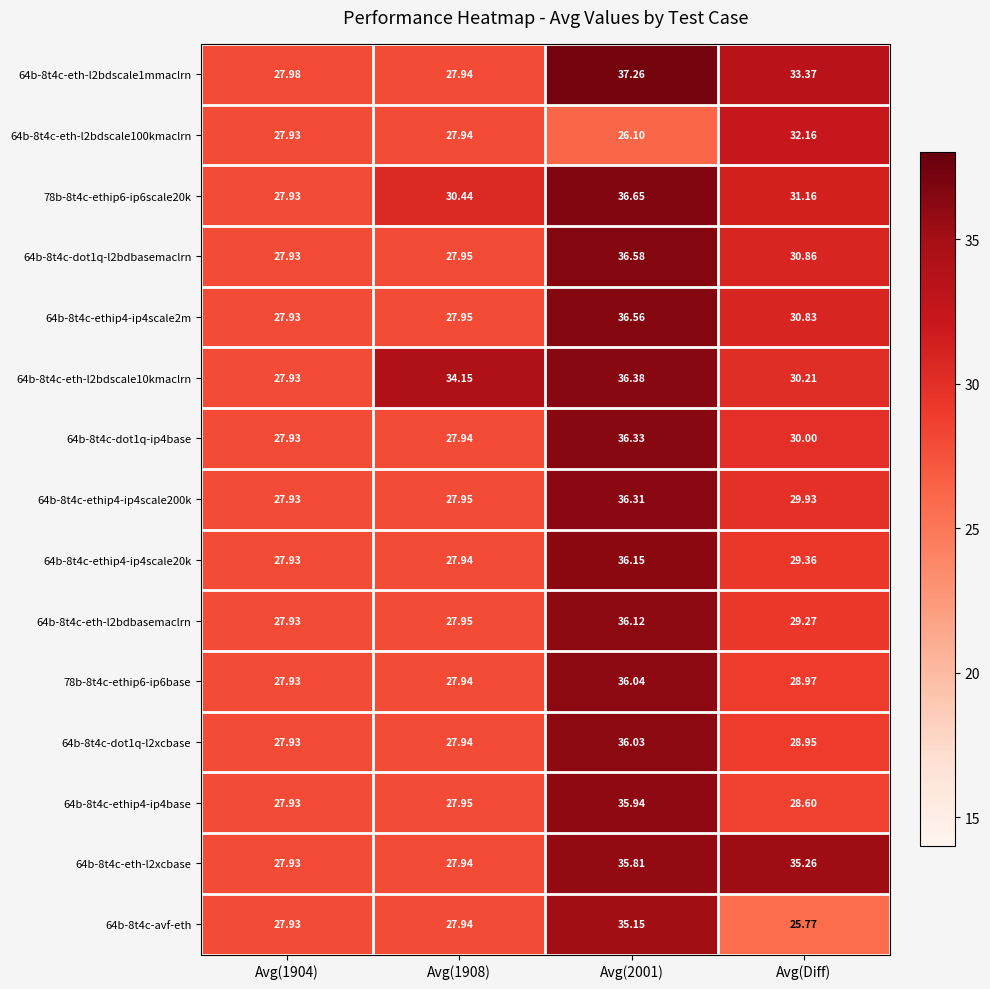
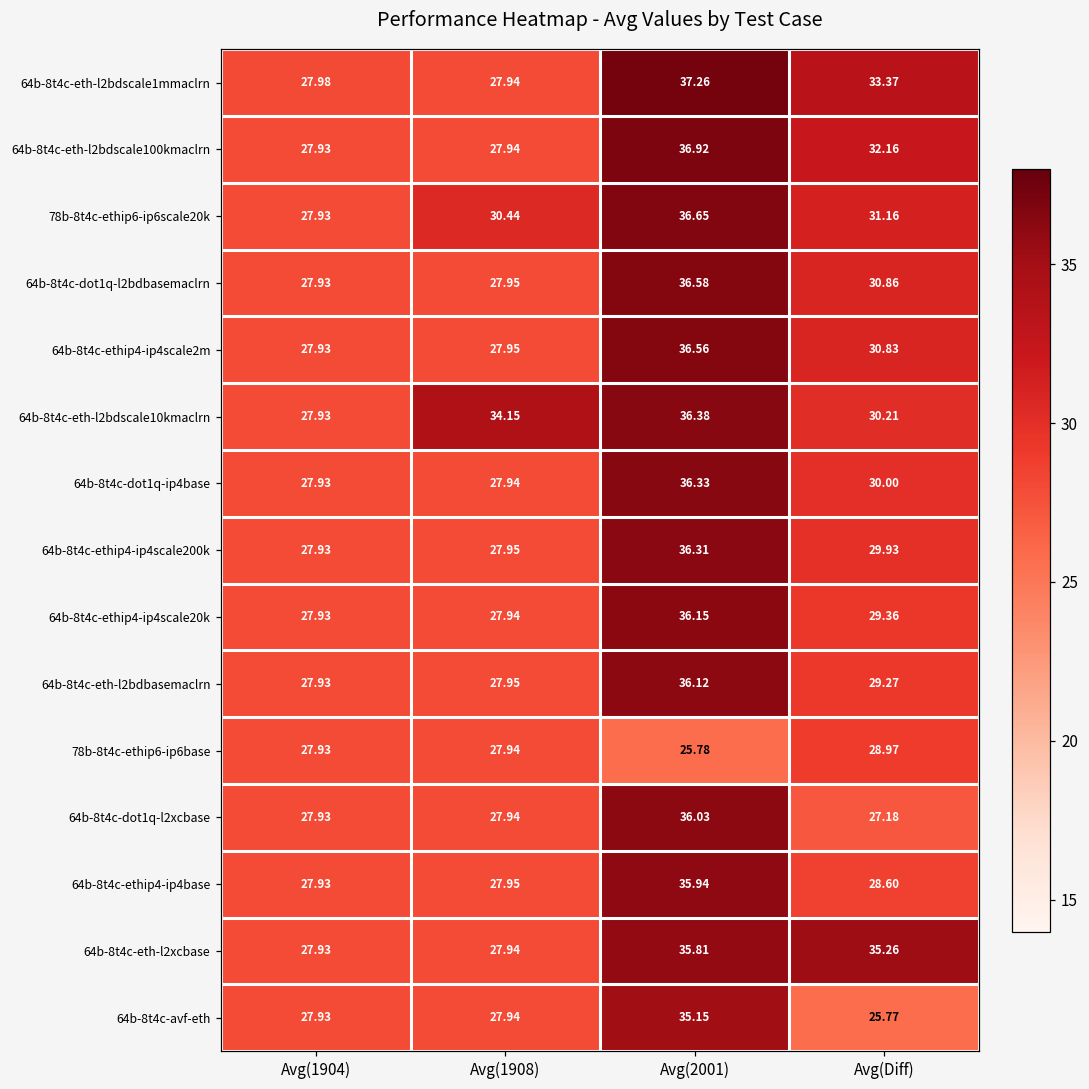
64b-8t4c-eth-l2bdscale100kmaclrn, Avg(2001): 26.10 -> 36.92
78b-8t4c-ethip6-ip6base, Avg(2001): 36.04 -> 25.78
64b-8t4c-dot1q-l2xcbase, Avg(Diff): 28.95 -> 27.18
